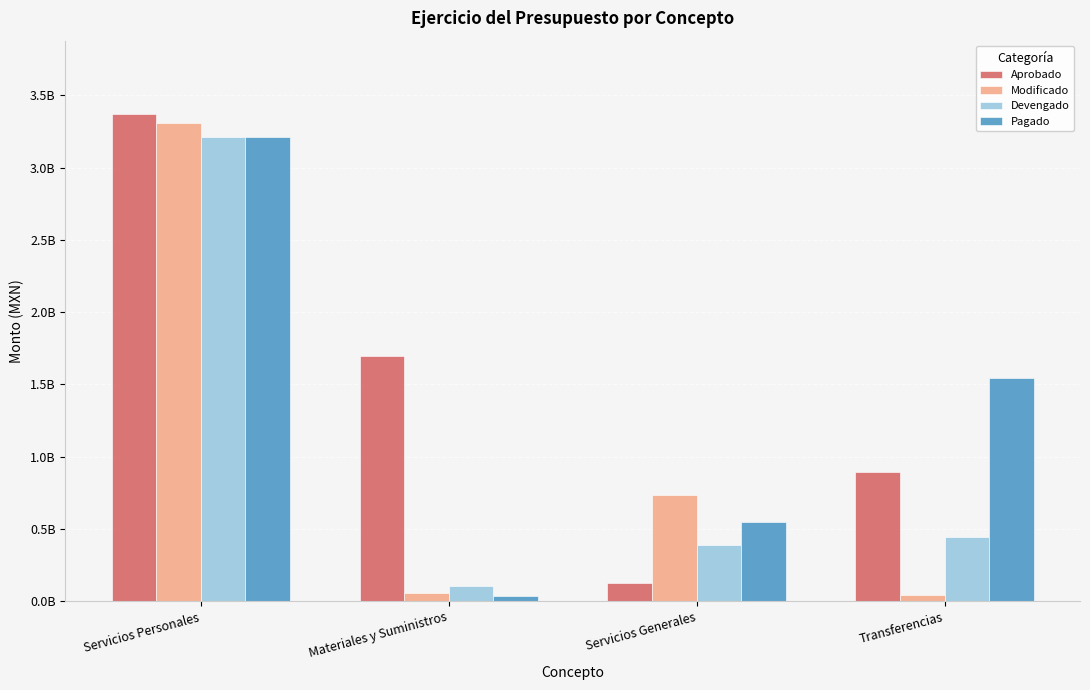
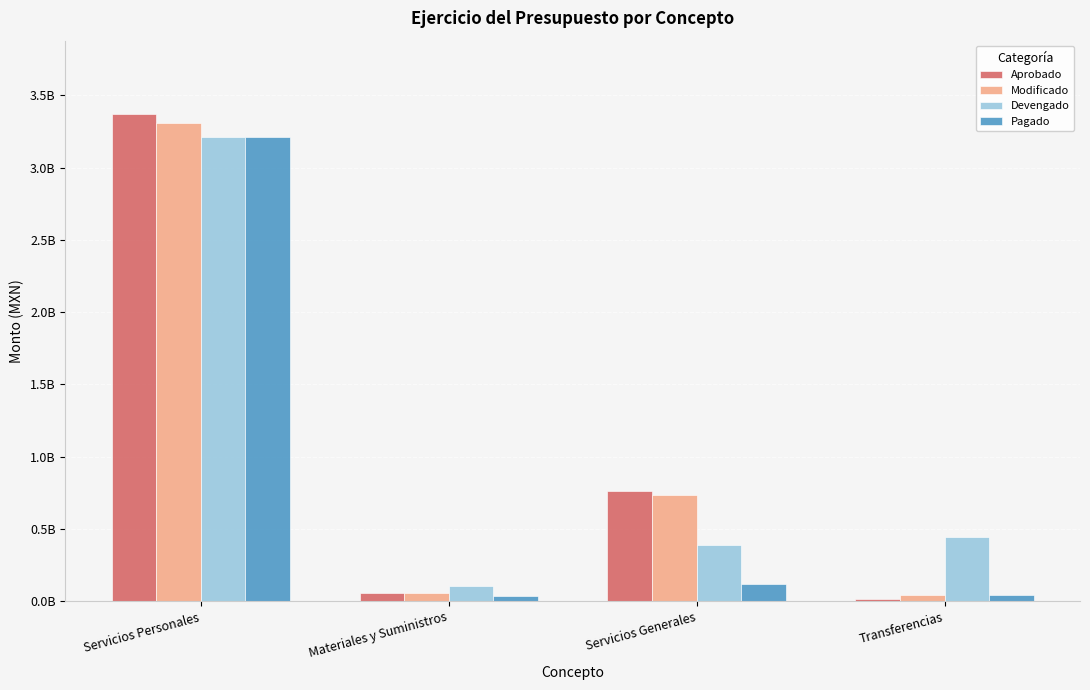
Aprobado, Materiales y Suministros: 1700000000 -> 60000000
Aprobado, Servicios Generales: 120000000 -> 760000000
Pagado, Servicios Generales: 550000000 -> 120000000
Aprobado, Transferencias: 890000000 -> 10000000
Pagado, Transferencias: 1550000000 -> 40000000
